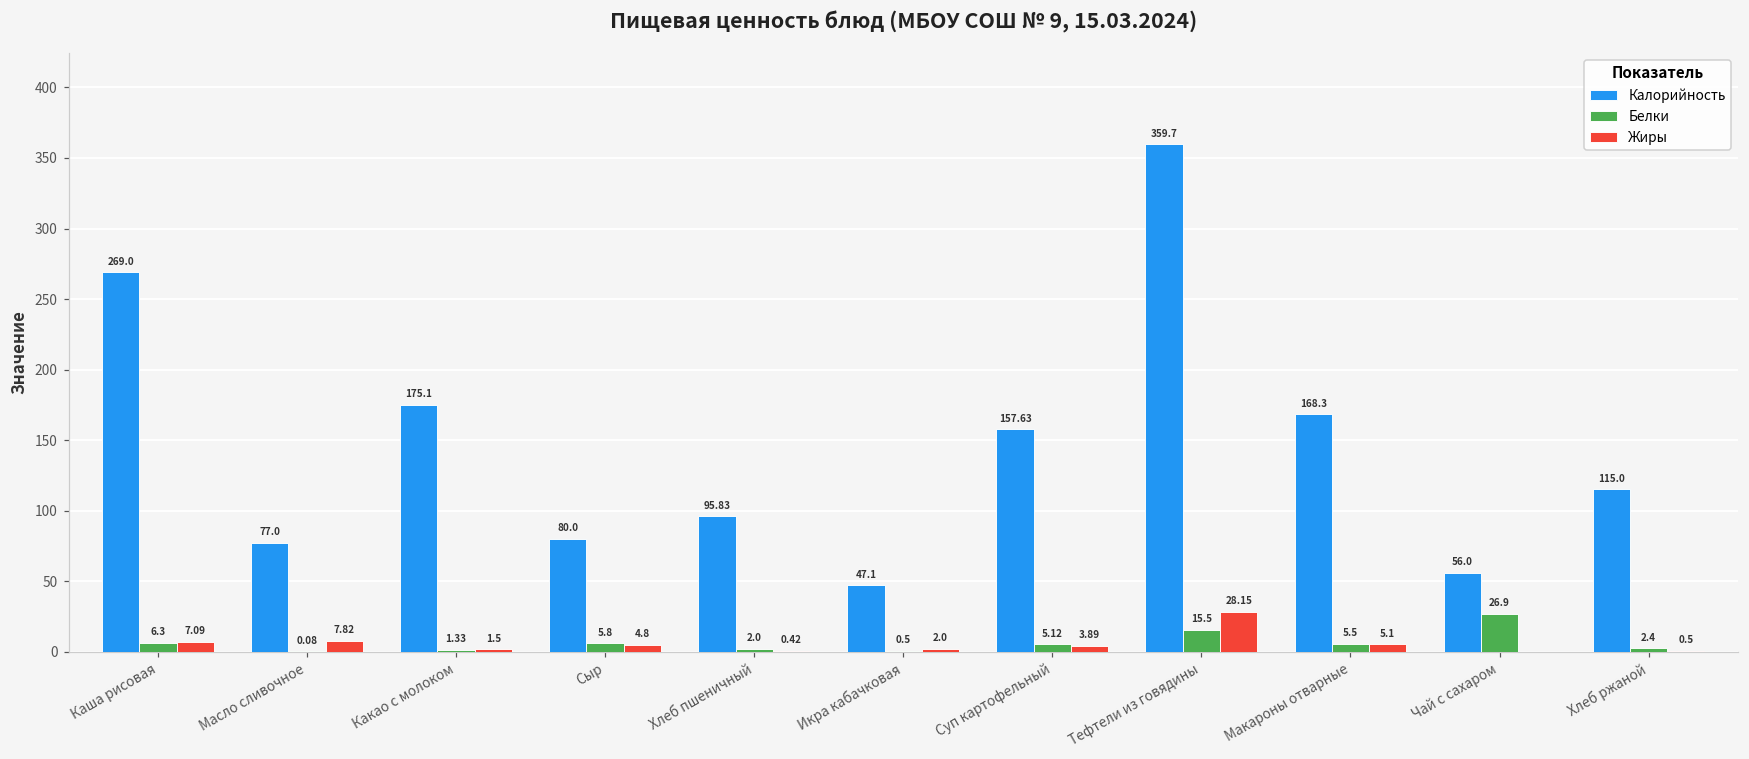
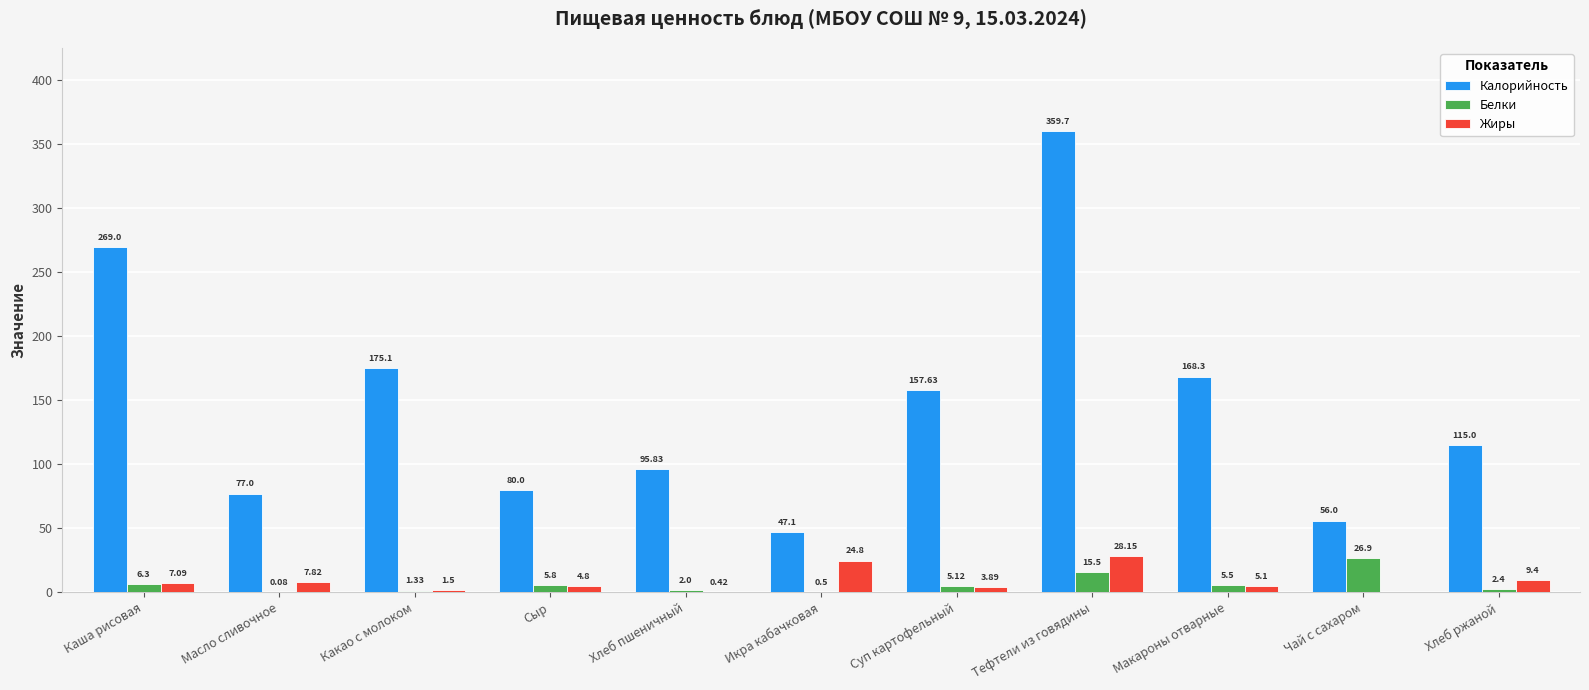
Жиры, Икра кабачковая: 2.0 -> 24.8
Жиры, Хлеб ржаной: 0.5 -> 9.4
